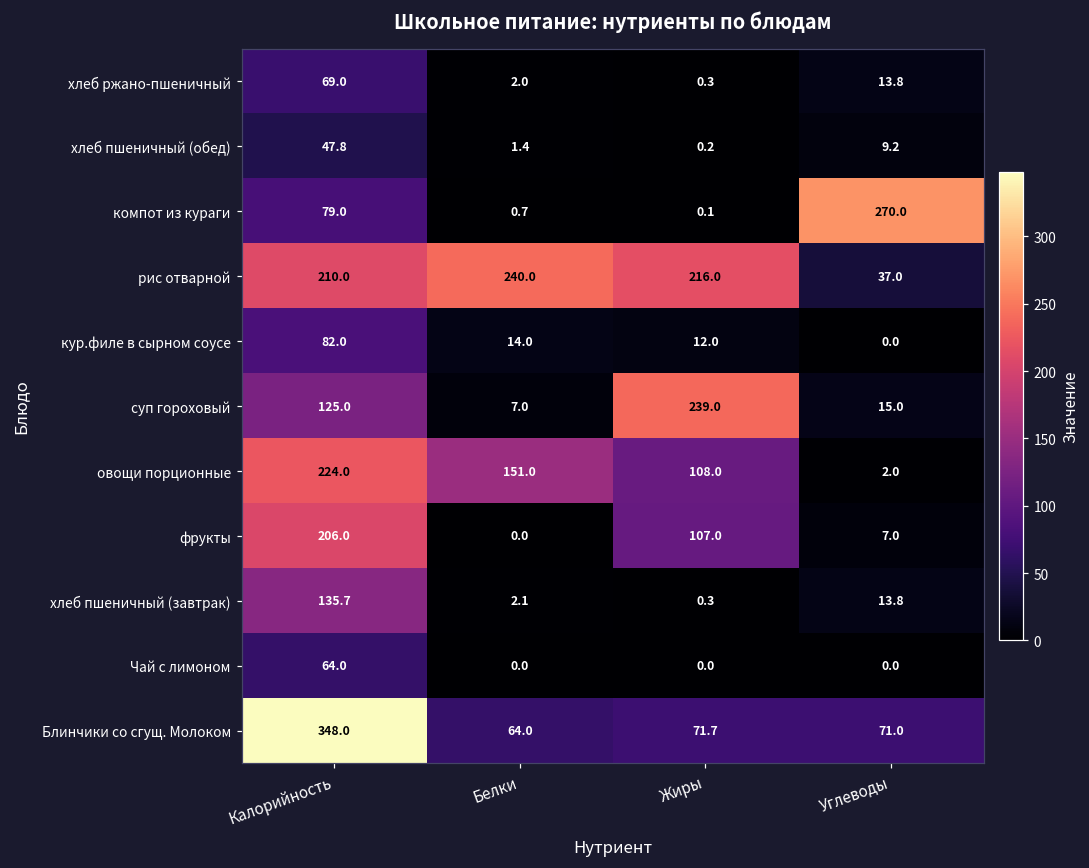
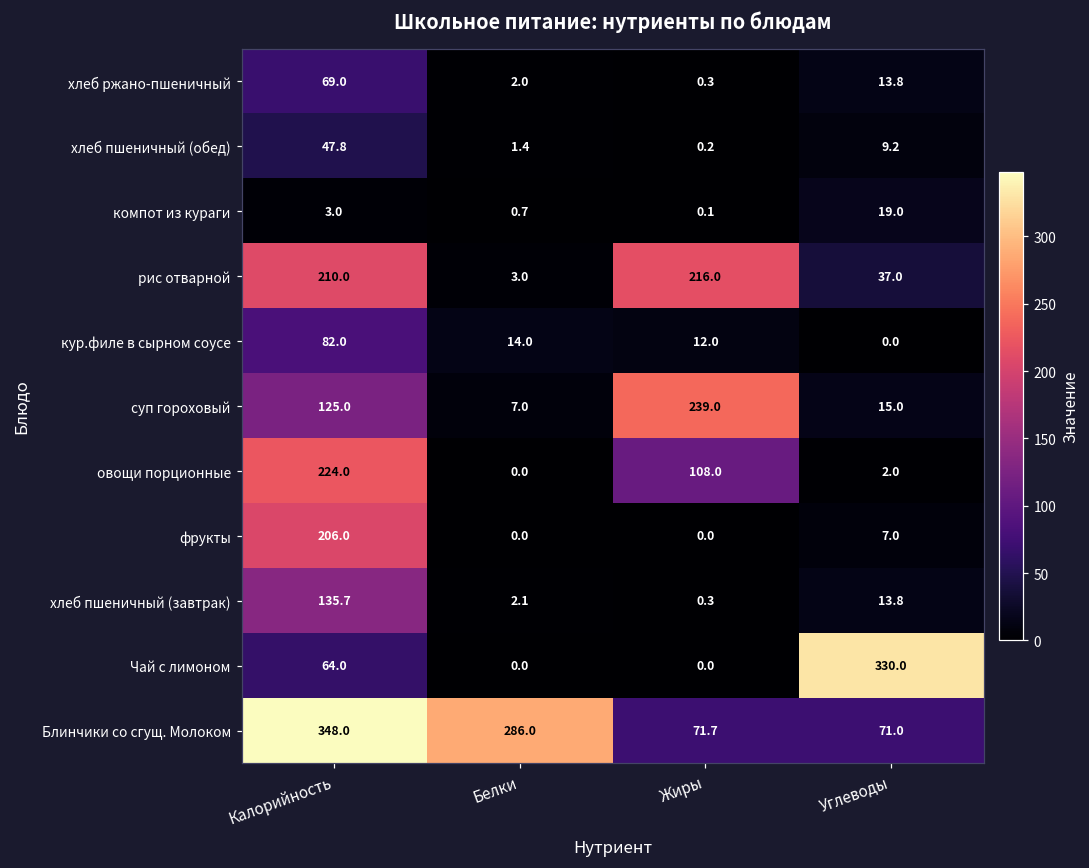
компот из кураги, Калорийность: 79.0 -> 3.0
компот из кураги, Углеводы: 270.0 -> 19.0
рис отварной, Белки: 240.0 -> 3.0
овощи порционные, Белки: 151.0 -> 0.0
фрукты, Жиры: 107.0 -> 0.0
Чай с лимоном, Углеводы: 0.0 -> 330.0
Блинчики со сгущ. Молоком, Белки: 64.0 -> 286.0
